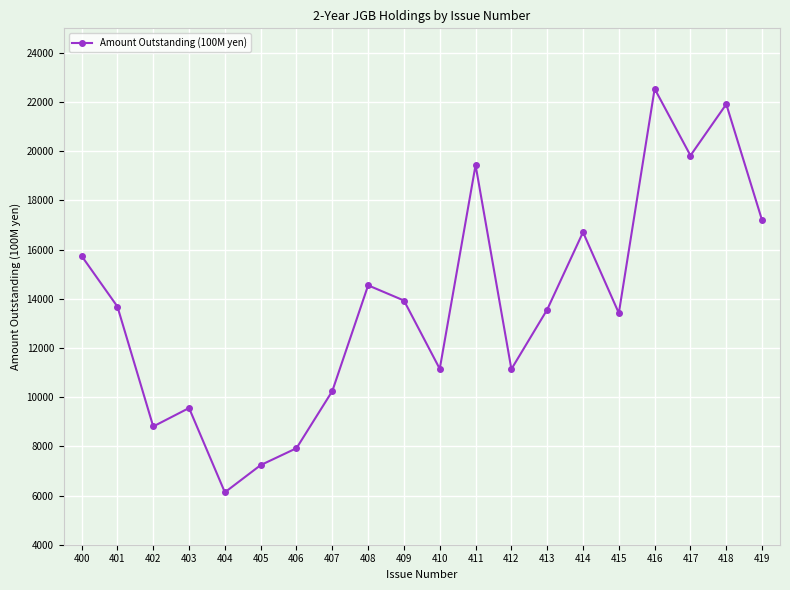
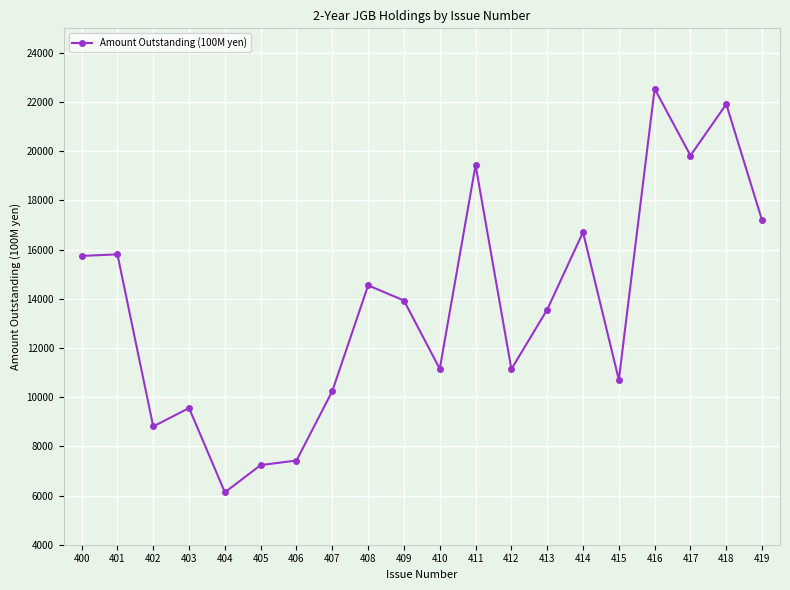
401: 13700 -> 15800
406: 7900 -> 7400
415: 13400 -> 10700
